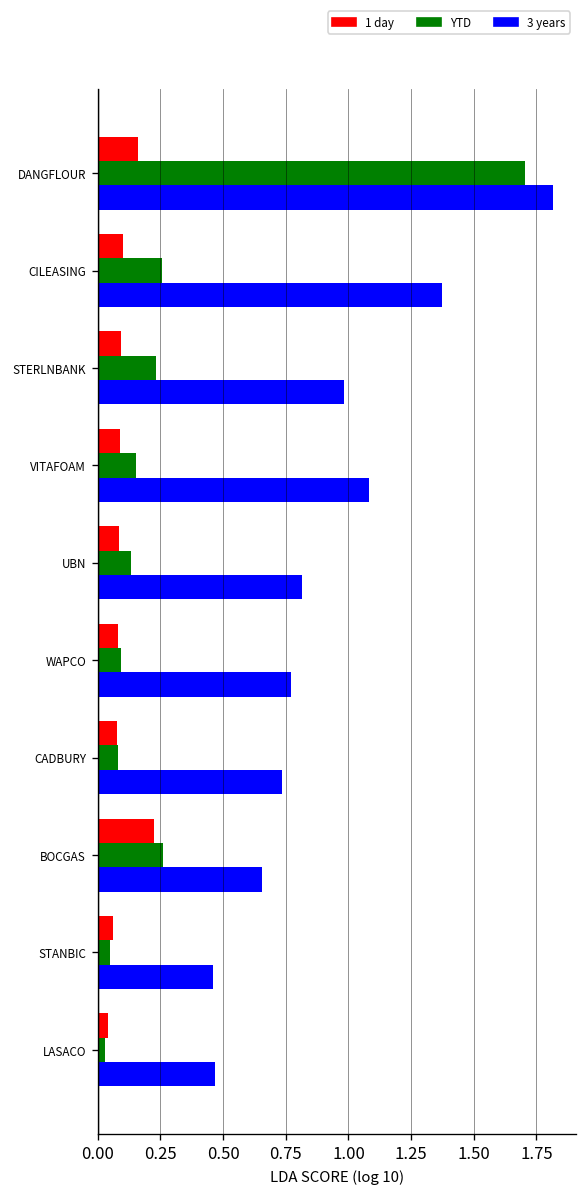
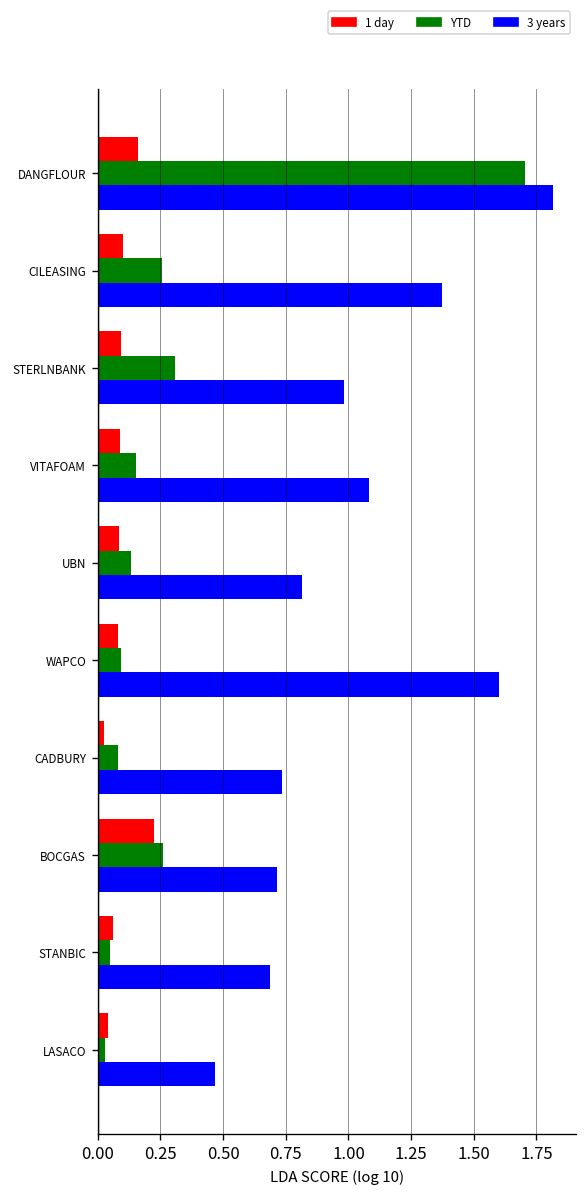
YTD, STERLNBANK: 0.23 -> 0.31
3 years, WAPCO: 0.77 -> 1.60
1 day, CADBURY: 0.08 -> 0.02
3 years, BOCGAS: 0.66 -> 0.72
3 years, STANBIC: 0.46 -> 0.69
